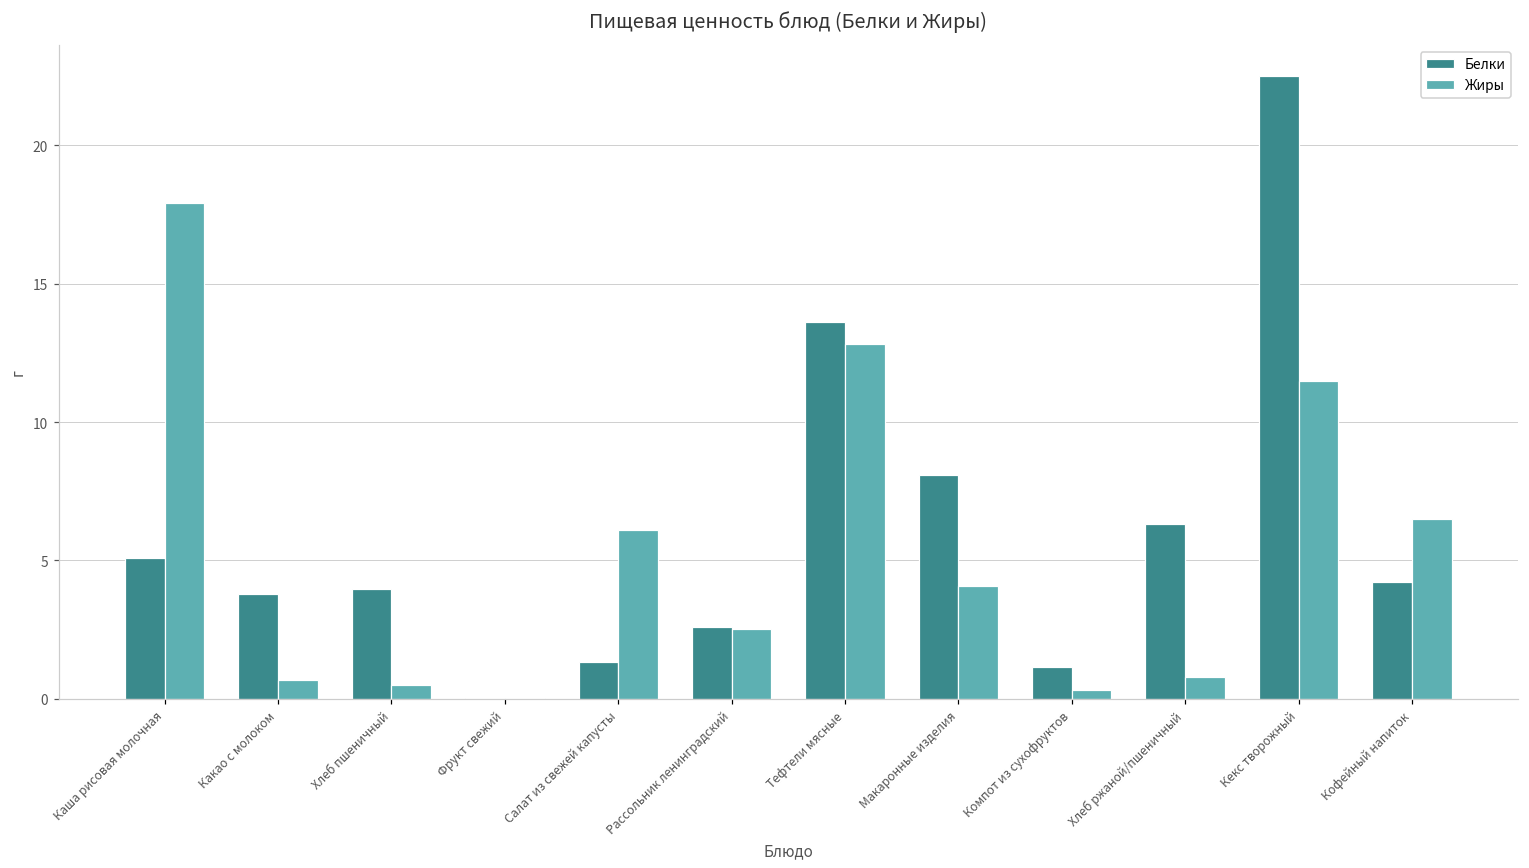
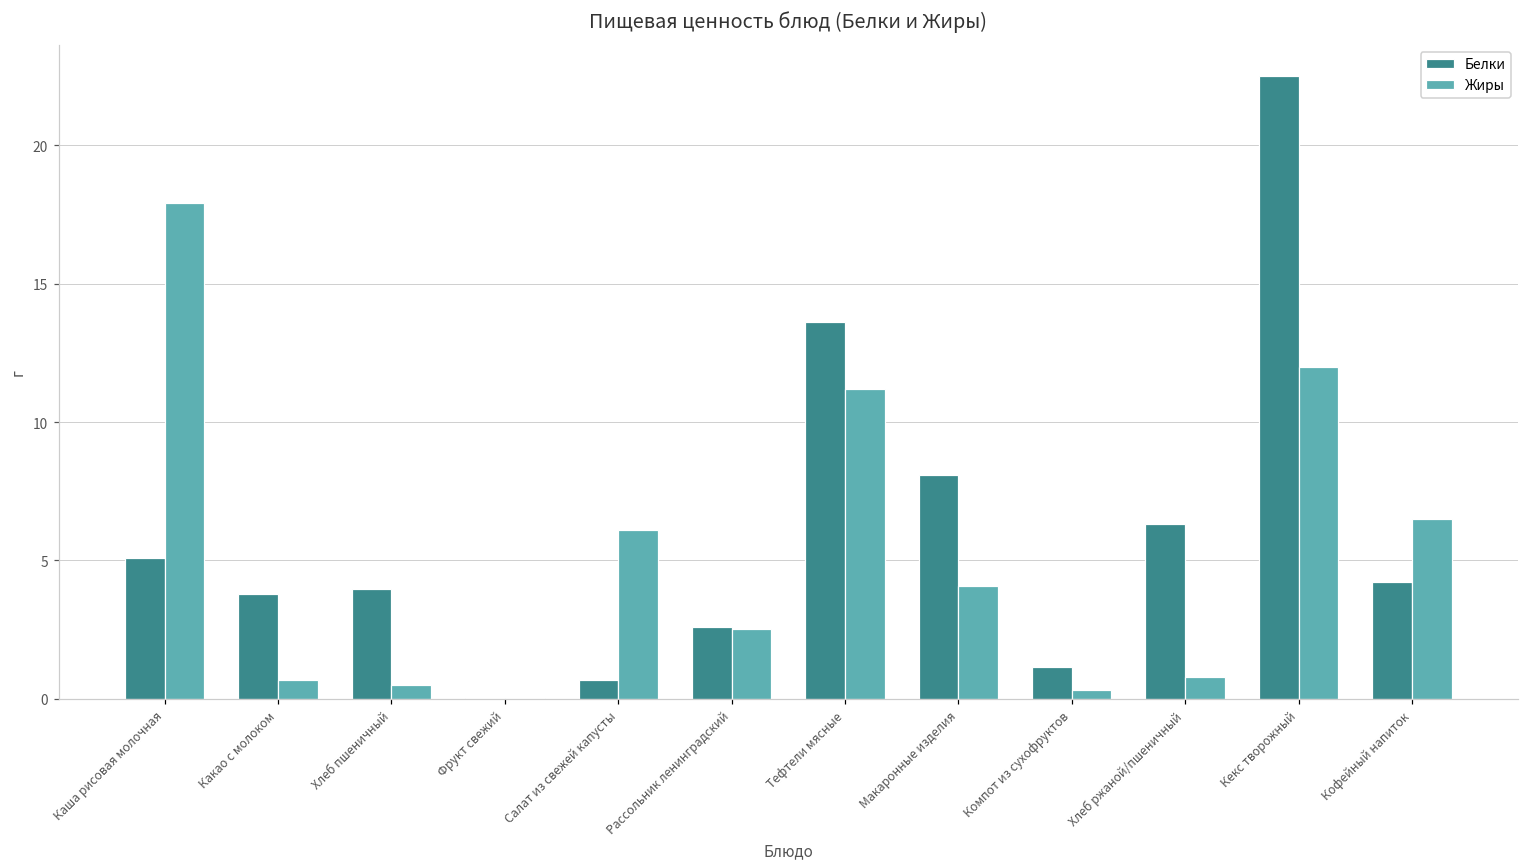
Белки, Салат из свежей капусты: 1.3 -> 0.7
Жиры, Тефтели мясные: 12.8 -> 11.2
Жиры, Кекс творожный: 11.5 -> 12.0
